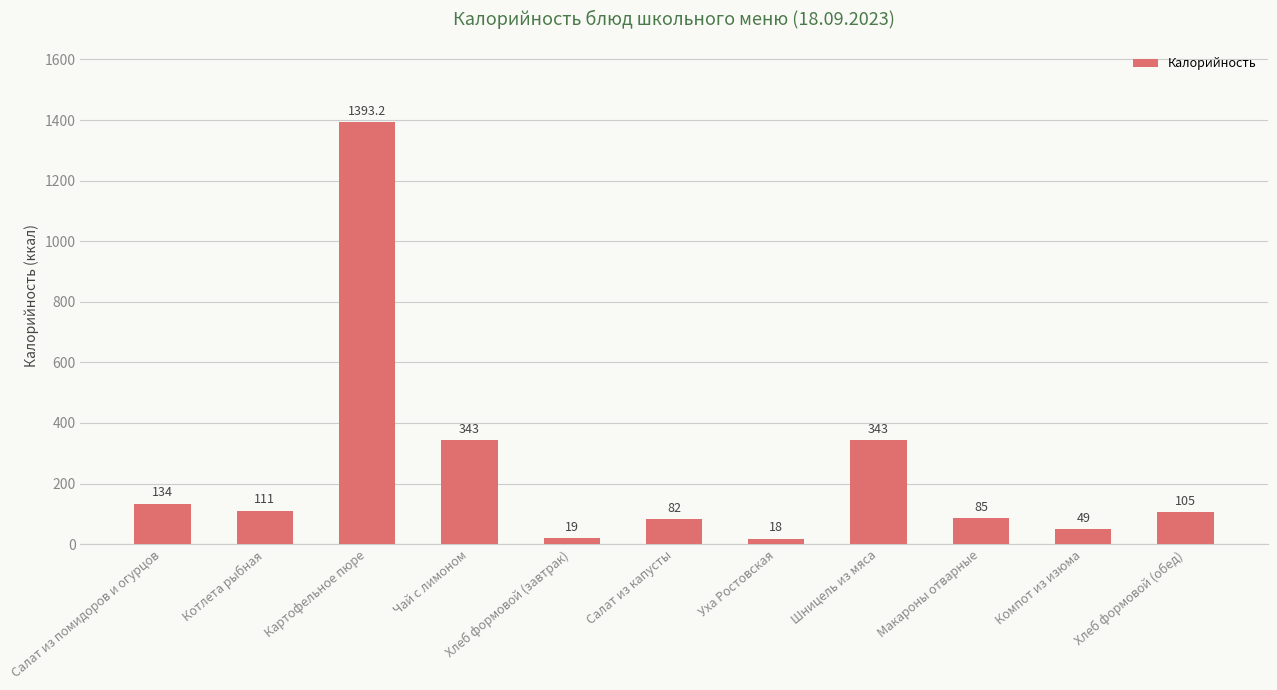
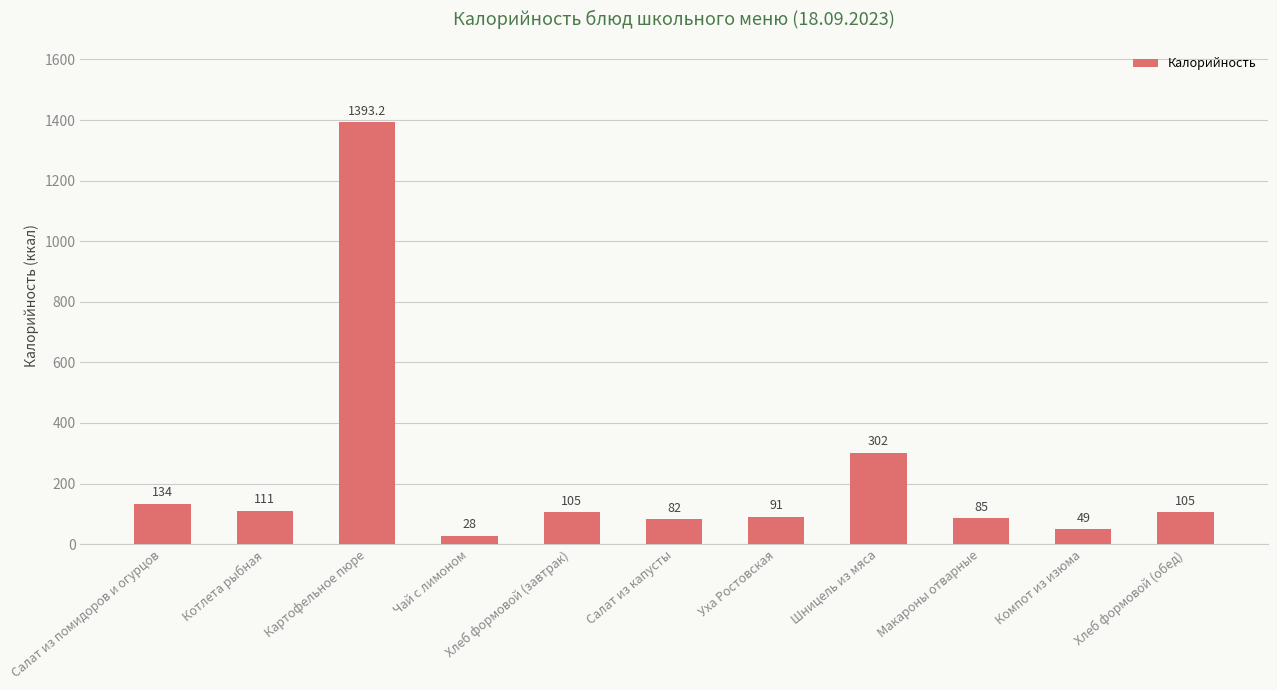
Чай с лимоном: 343 -> 28
Хлеб формовой (завтрак): 19 -> 105
Уха Ростовская: 18 -> 91
Шницель из мяса: 343 -> 302
